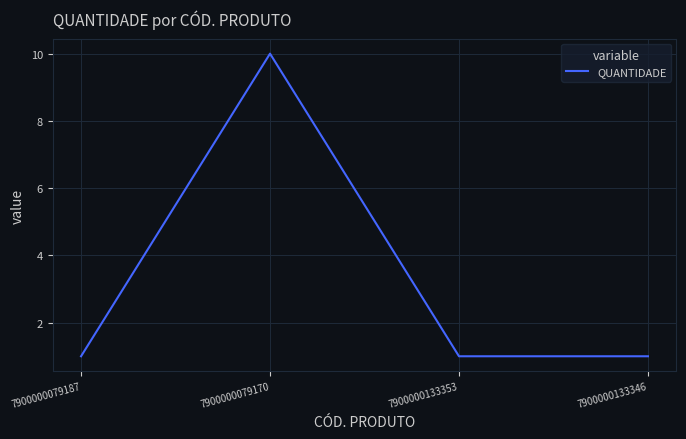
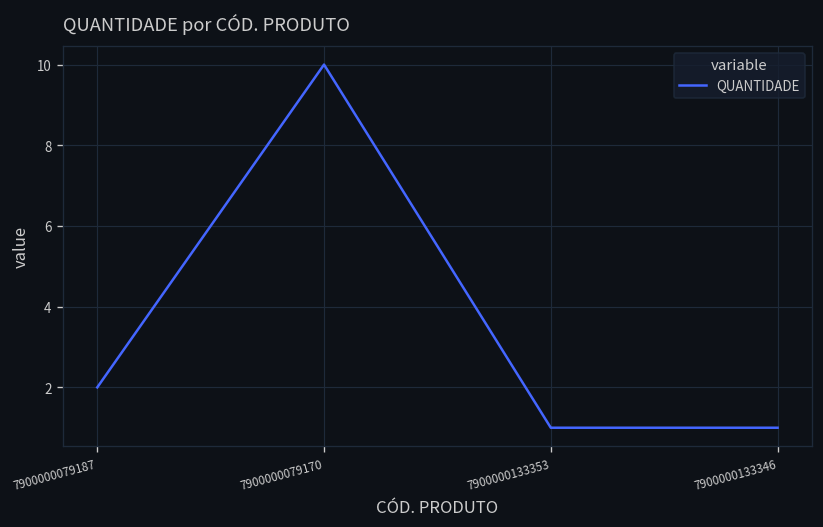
7900000079187: 1 -> 2
